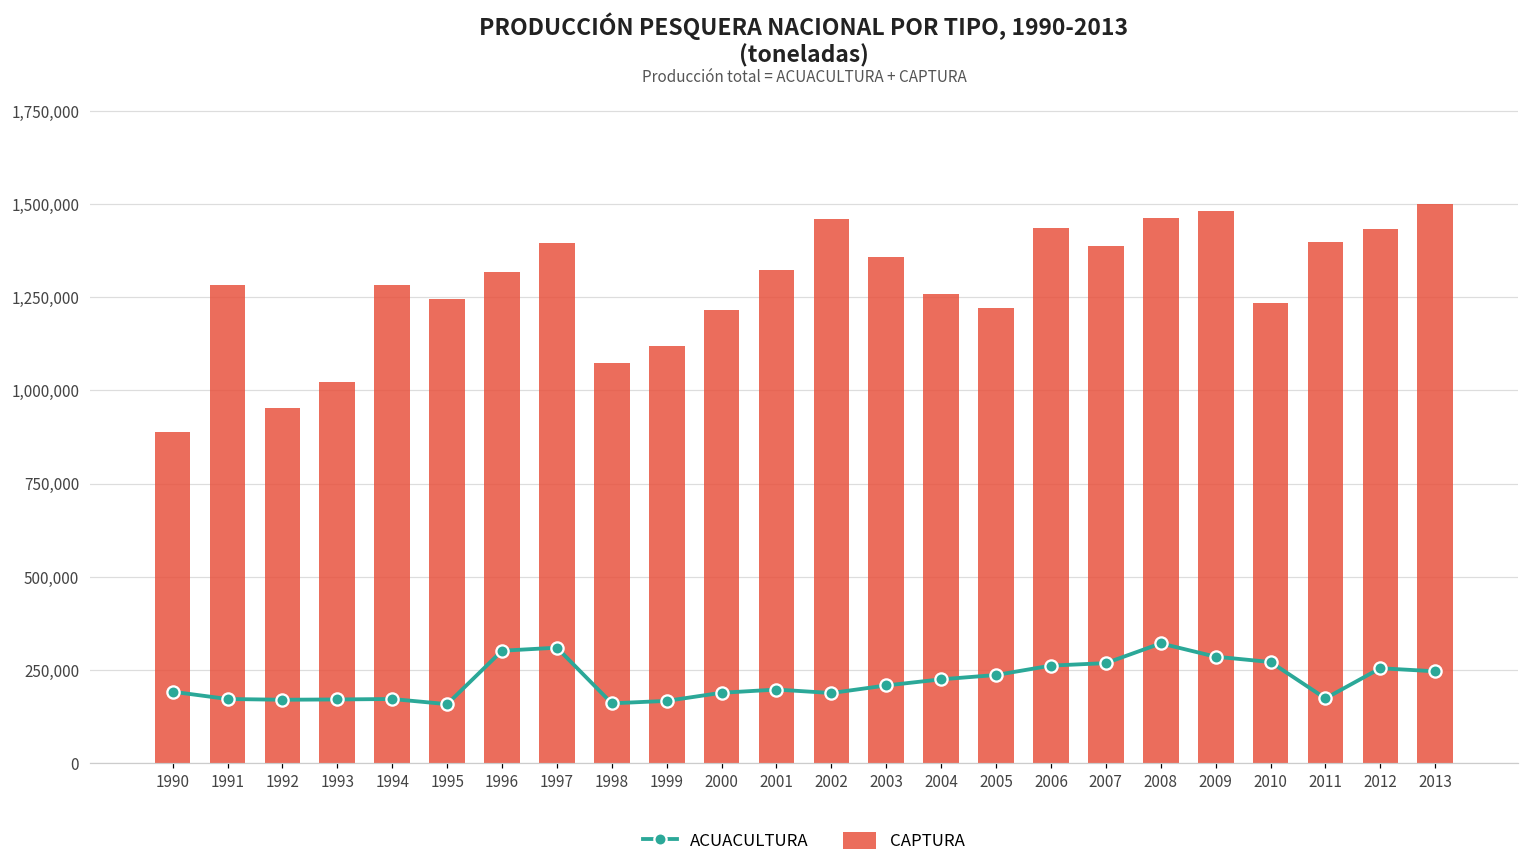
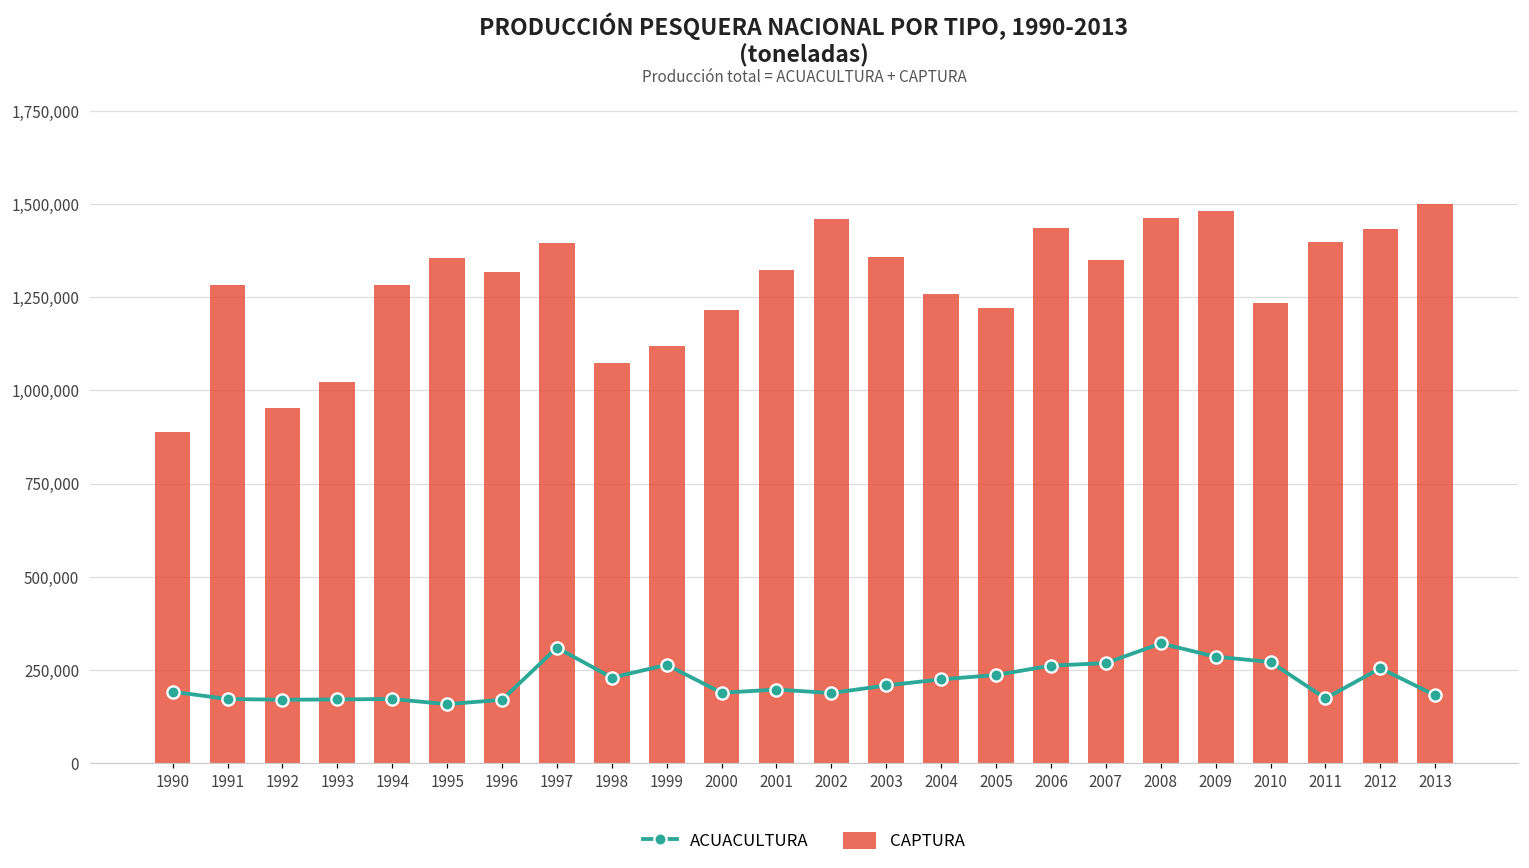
CAPTURA, 1995: 1,250,000 -> 1,360,000
ACUACULTURA, 1996: 300,000 -> 170,000
ACUACULTURA, 1998: 160,000 -> 230,000
ACUACULTURA, 1999: 170,000 -> 260,000
CAPTURA, 2007: 1,390,000 -> 1,350,000
ACUACULTURA, 2013: 250,000 -> 180,000
